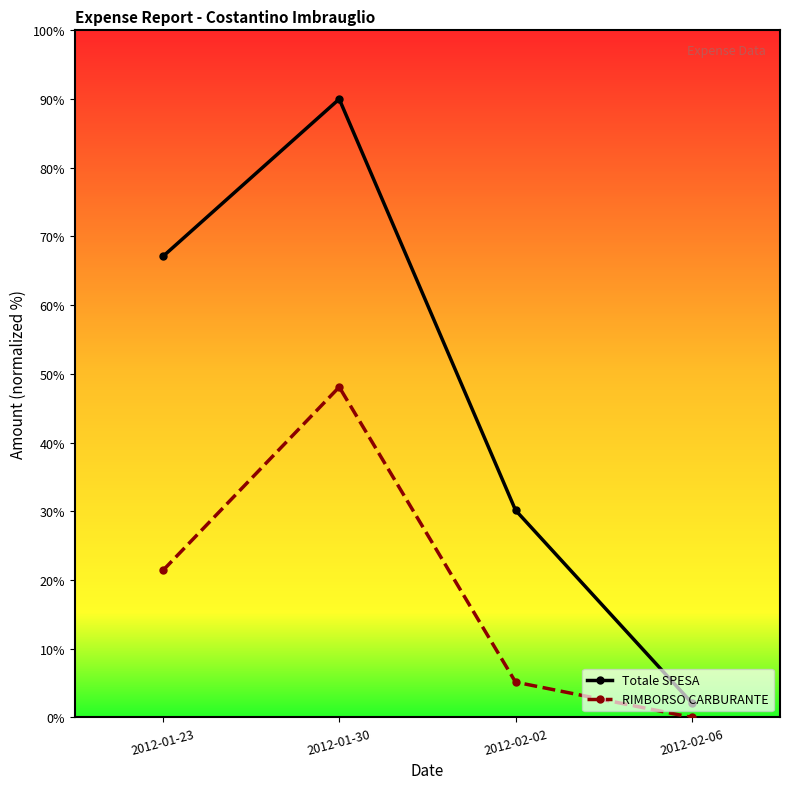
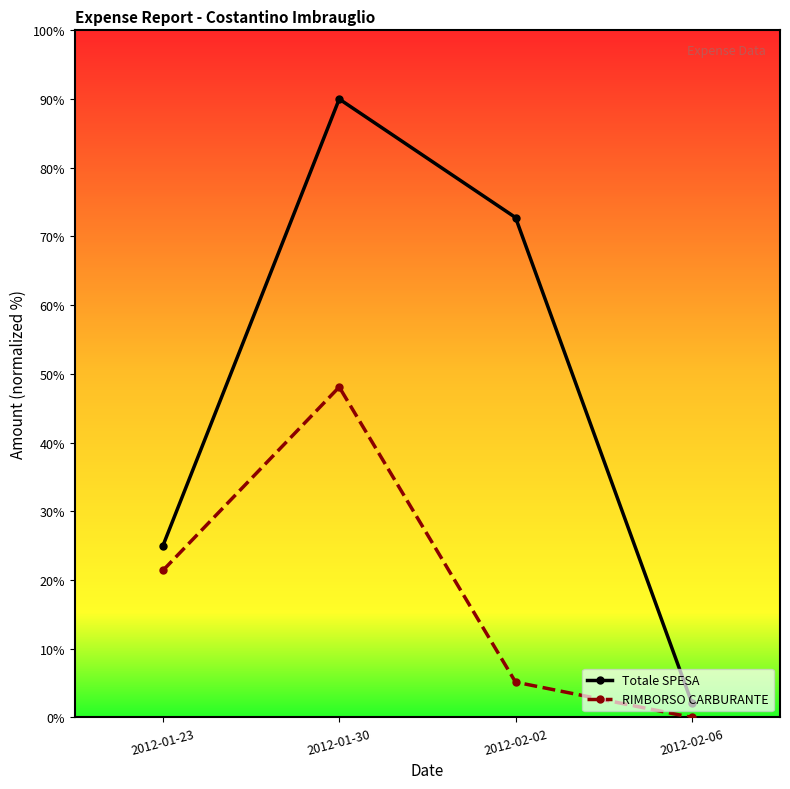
Totale SPESA, 2012-01-23: 67% -> 25%
Totale SPESA, 2012-02-02: 30% -> 73%
